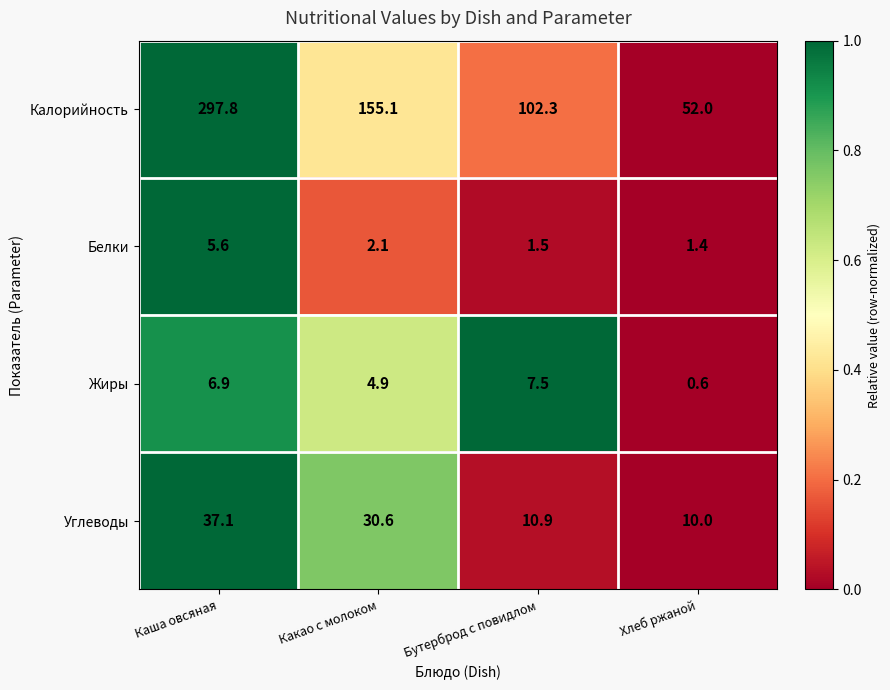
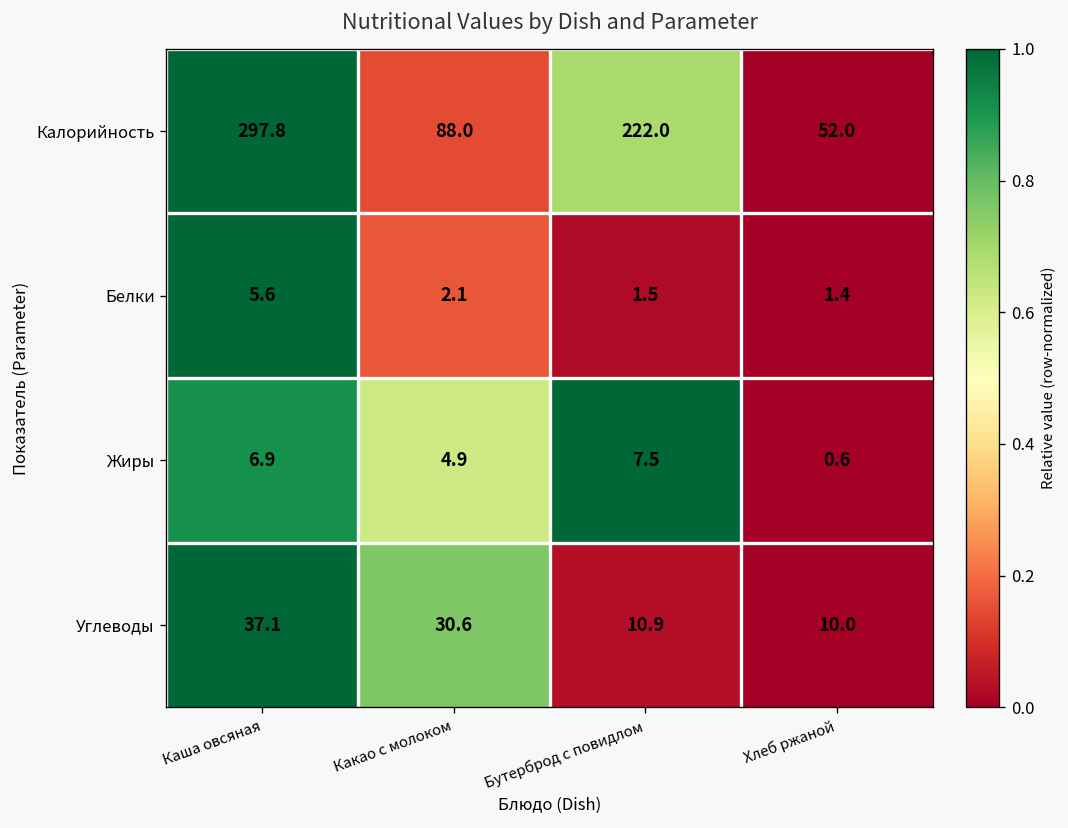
Калорийность, Какао с молоком: 155.1 -> 88.0
Калорийность, Бутерброд с повидлом: 102.3 -> 222.0
